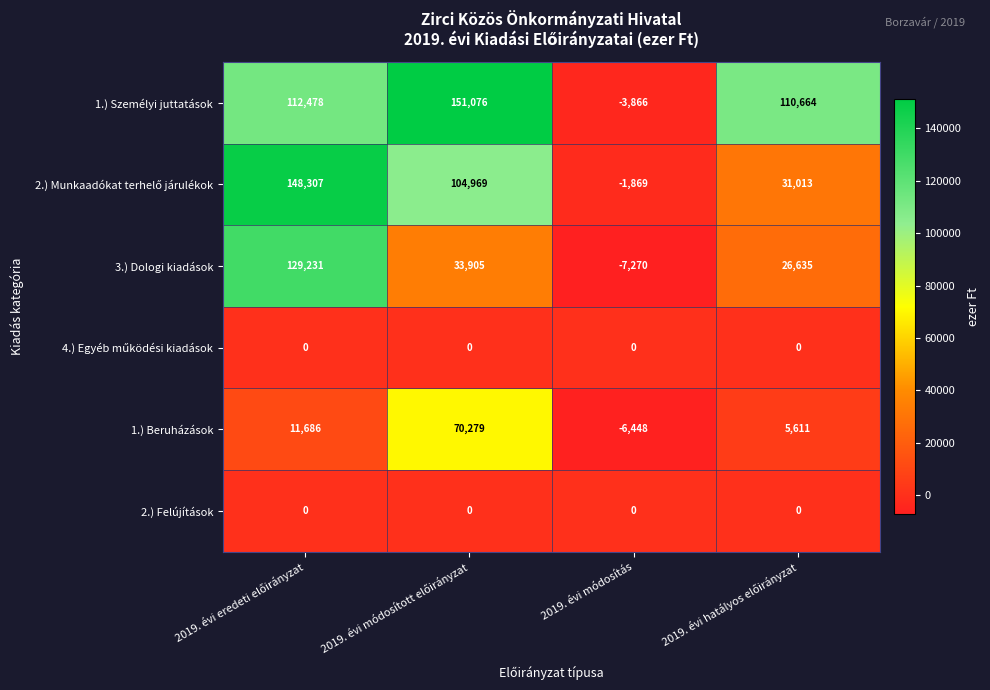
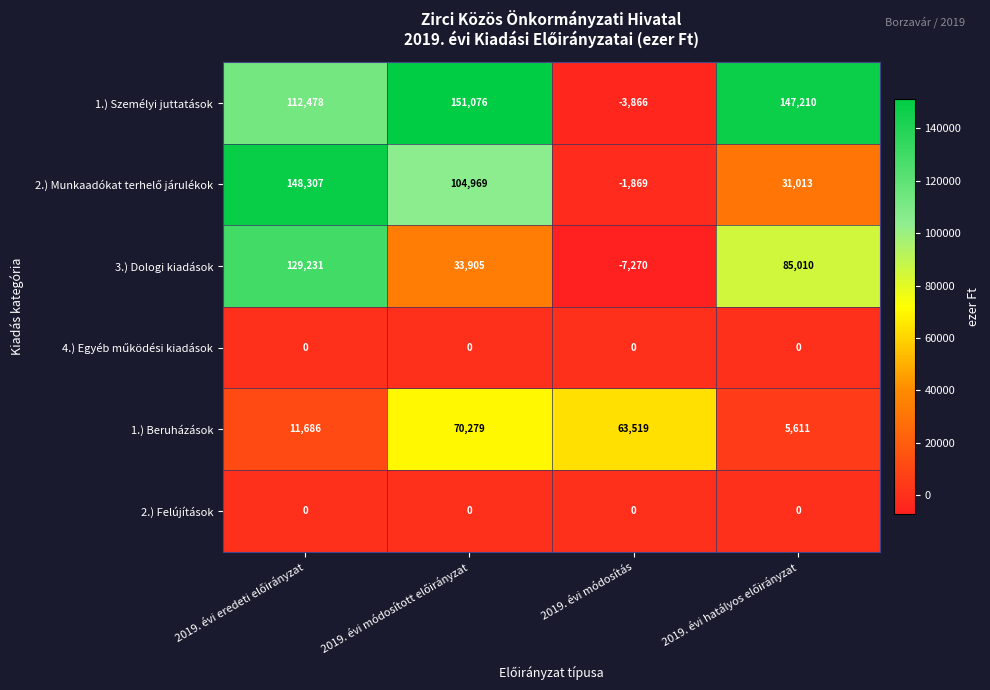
1.) Személyi juttatások, 2019. évi hatályos előirányzat: 110,664 -> 147,210
3.) Dologi kiadások, 2019. évi hatályos előirányzat: 26,635 -> 85,010
1.) Beruházások, 2019. évi módosítás: -6,448 -> 63,519
